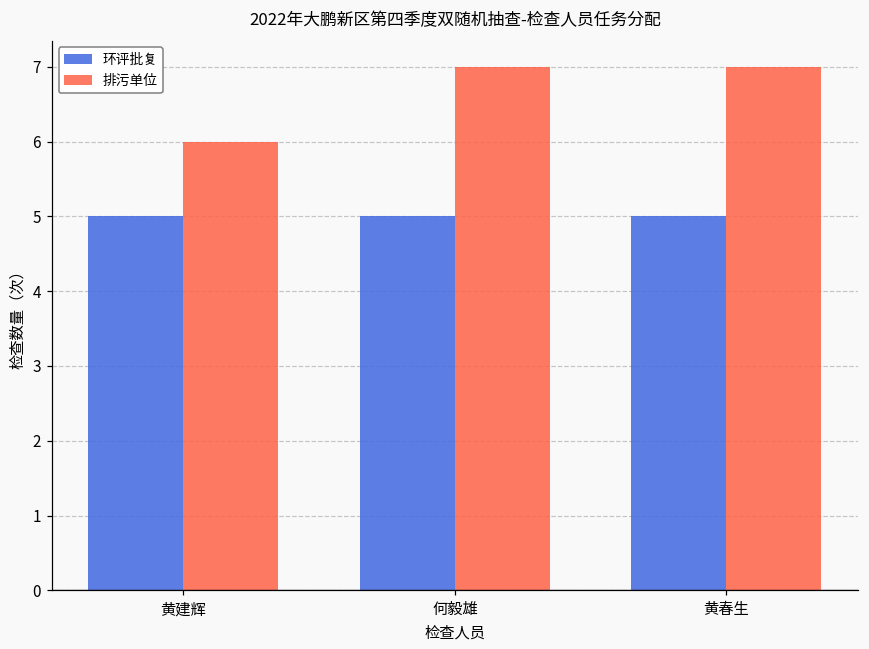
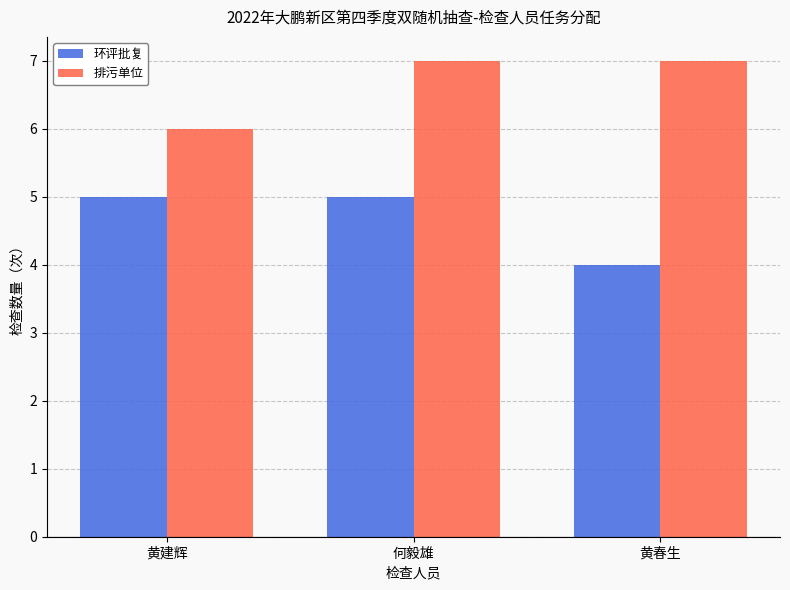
环评批复, 黄春生: 5 -> 4
